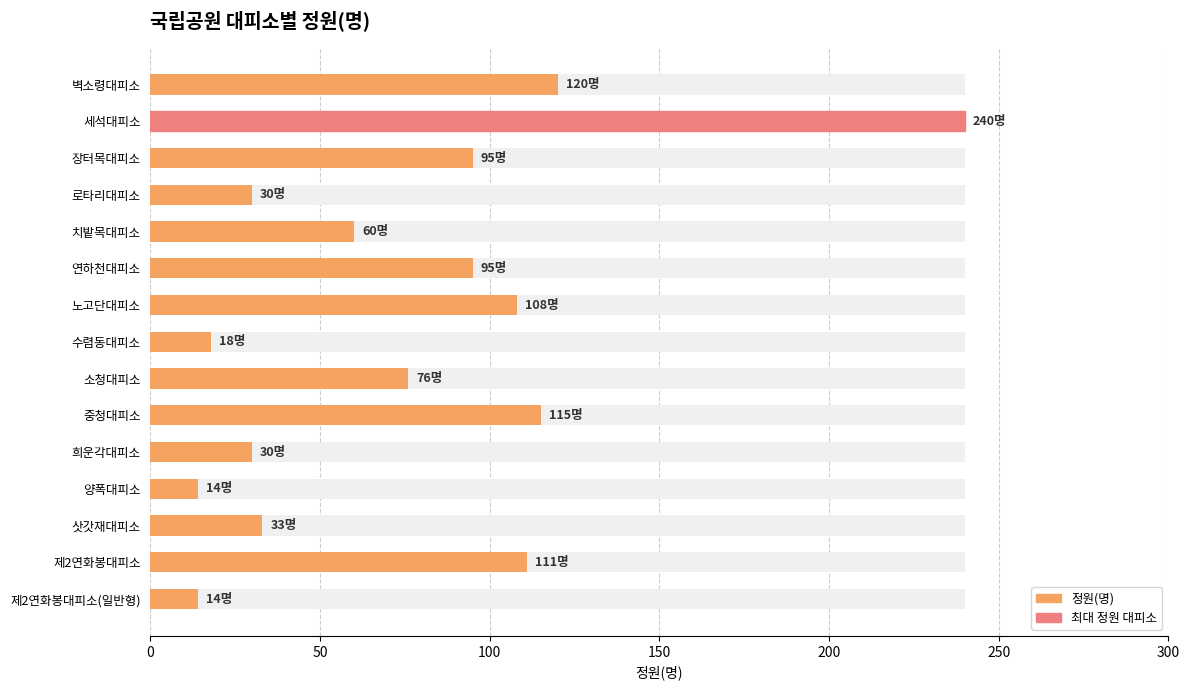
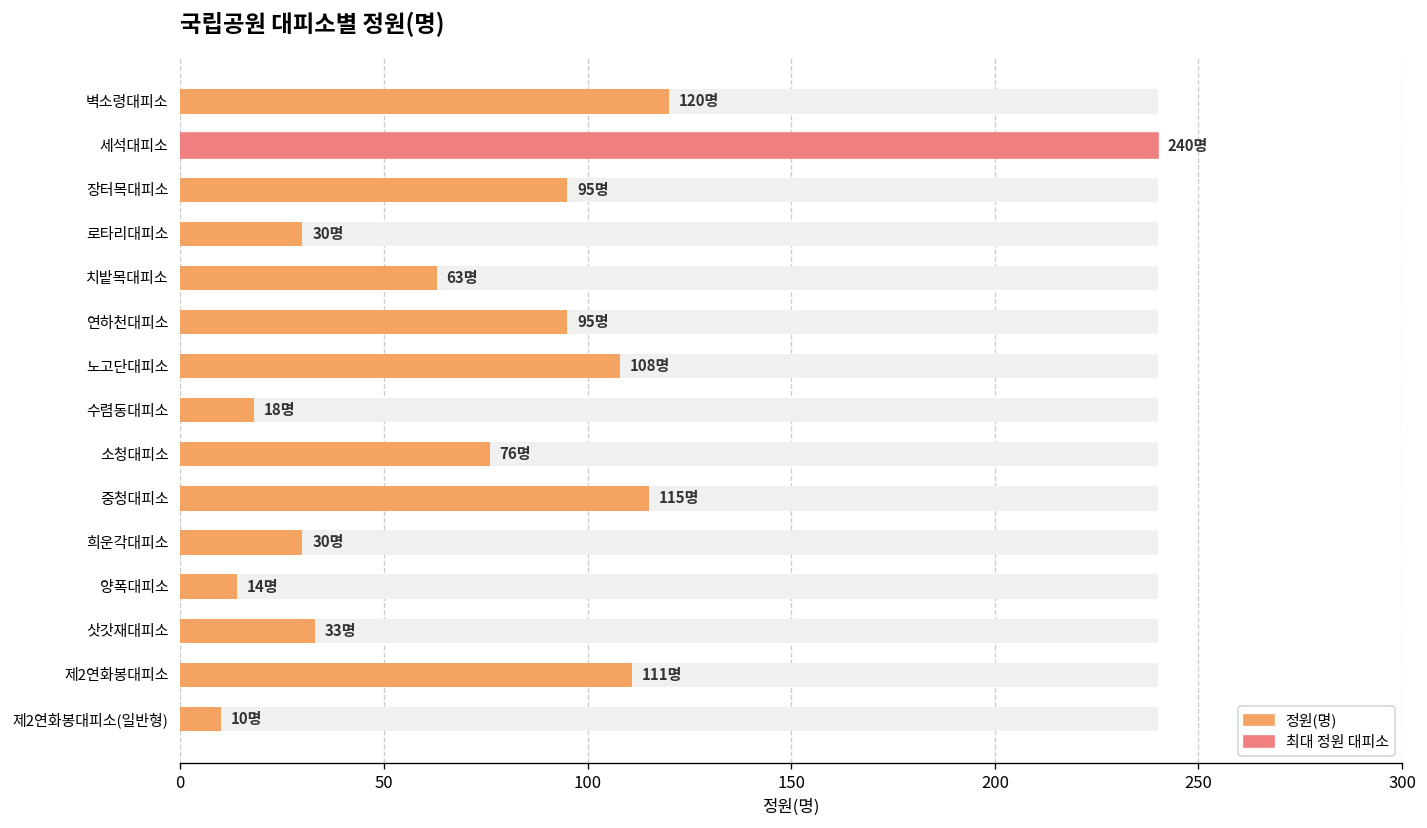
정원(명), 치밭목대피소: 60명 -> 63명
정원(명), 제2연화봉대피소(일반형): 14명 -> 10명
